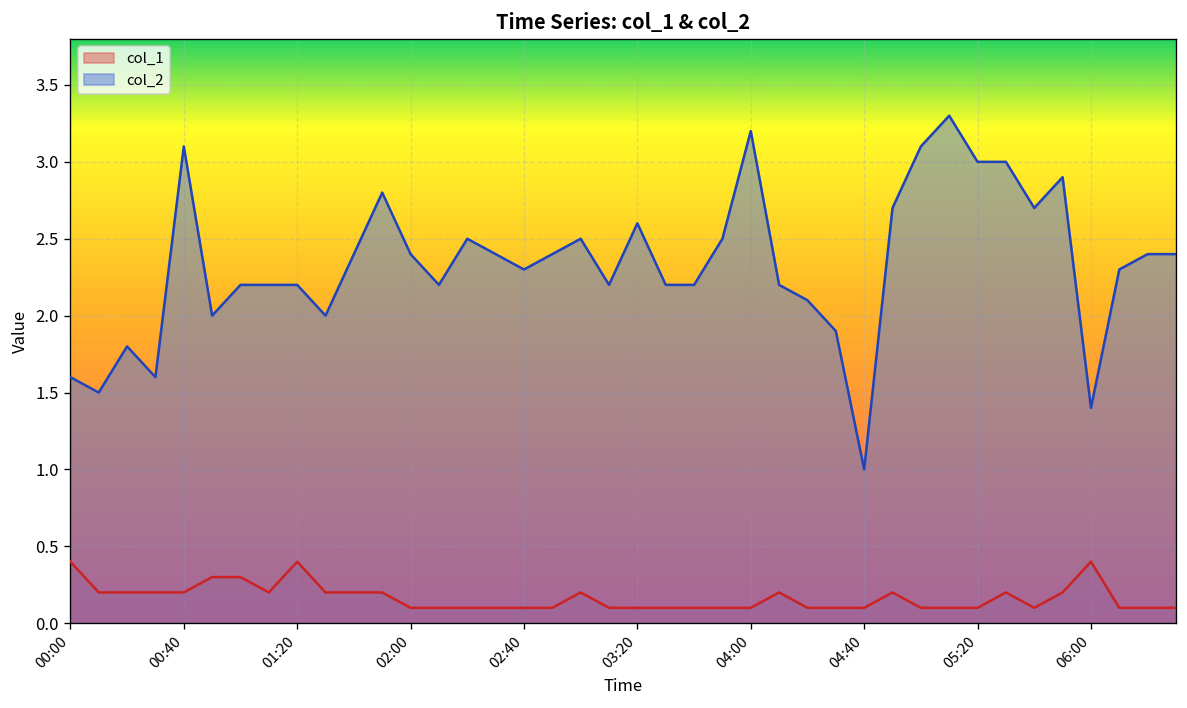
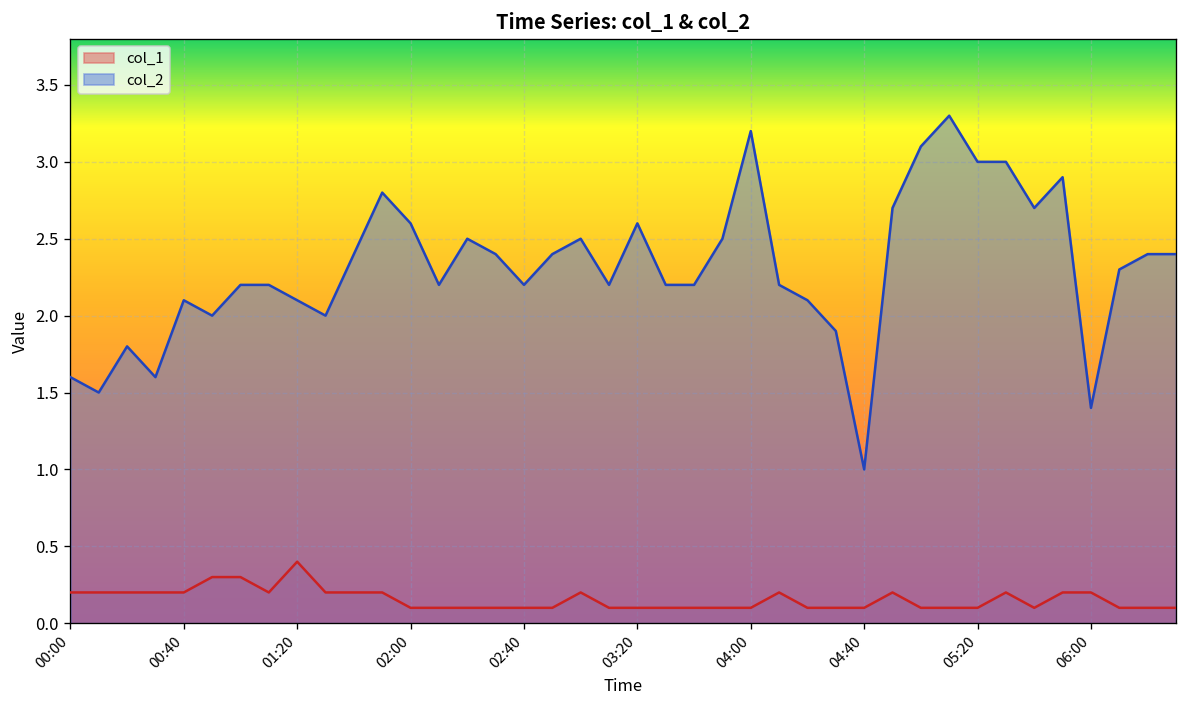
col_1, 00:00: 0.4 -> 0.2
col_2, 00:40: 3.1 -> 2.1
col_2, 01:20: 2.2 -> 2.1
col_2, 02:00: 2.4 -> 2.6
col_2, 02:40: 2.3 -> 2.2
col_1, 06:00: 0.4 -> 0.2
